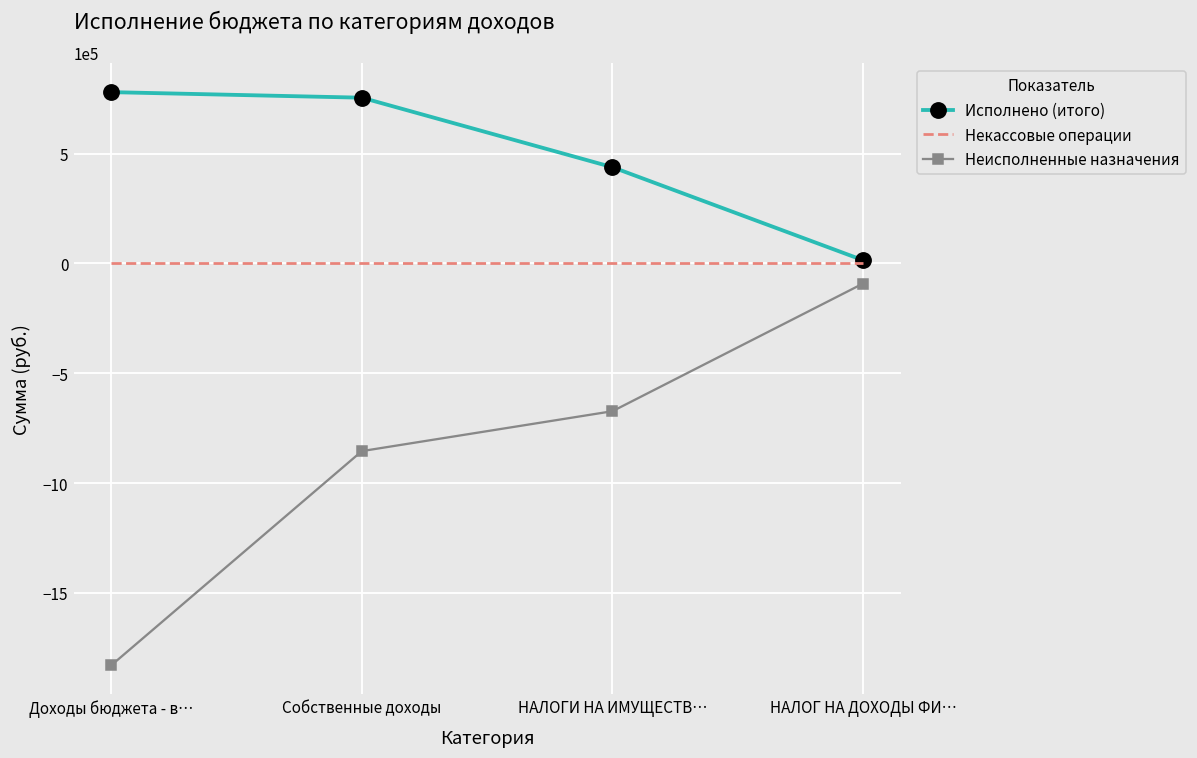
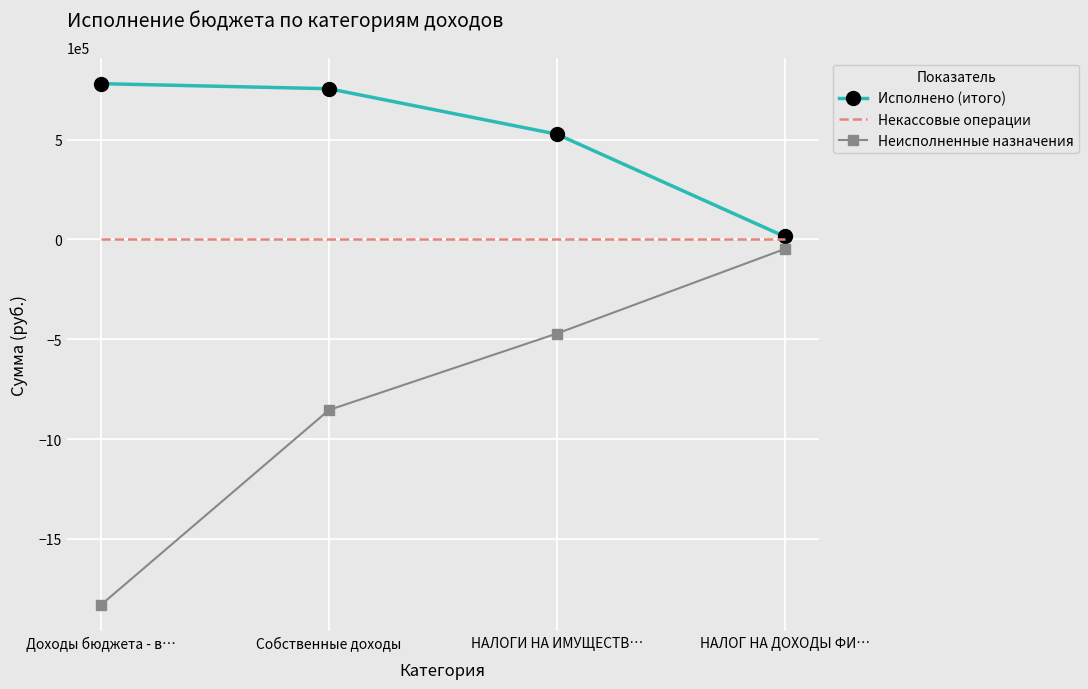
Исполнено (итого), НАЛОГИ НА ИМУЩЕСТВ…: 440000 -> 530000
Неисполненные назначения, НАЛОГИ НА ИМУЩЕСТВ…: -670000 -> -470000
Неисполненные назначения, НАЛОГ НА ДОХОДЫ ФИ…: -90000 -> -50000
